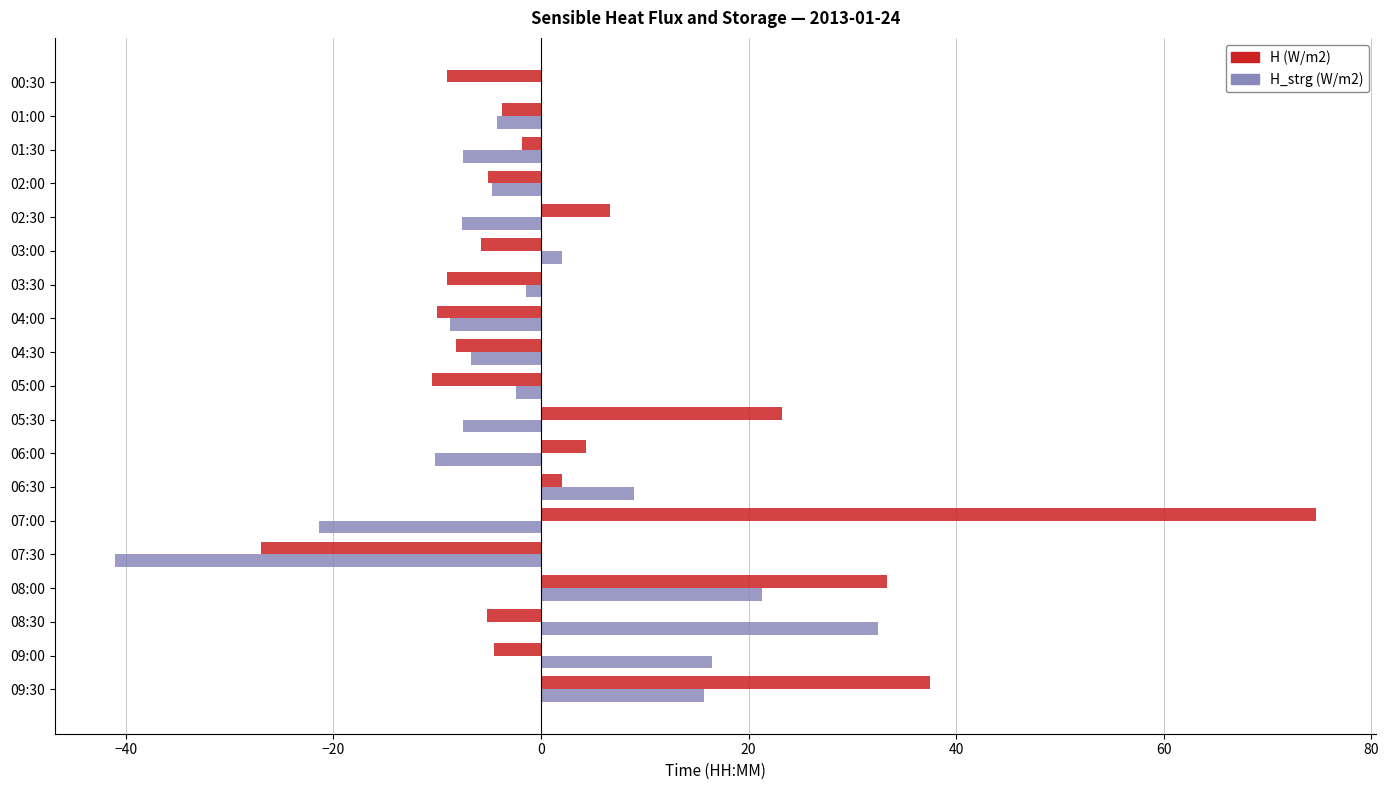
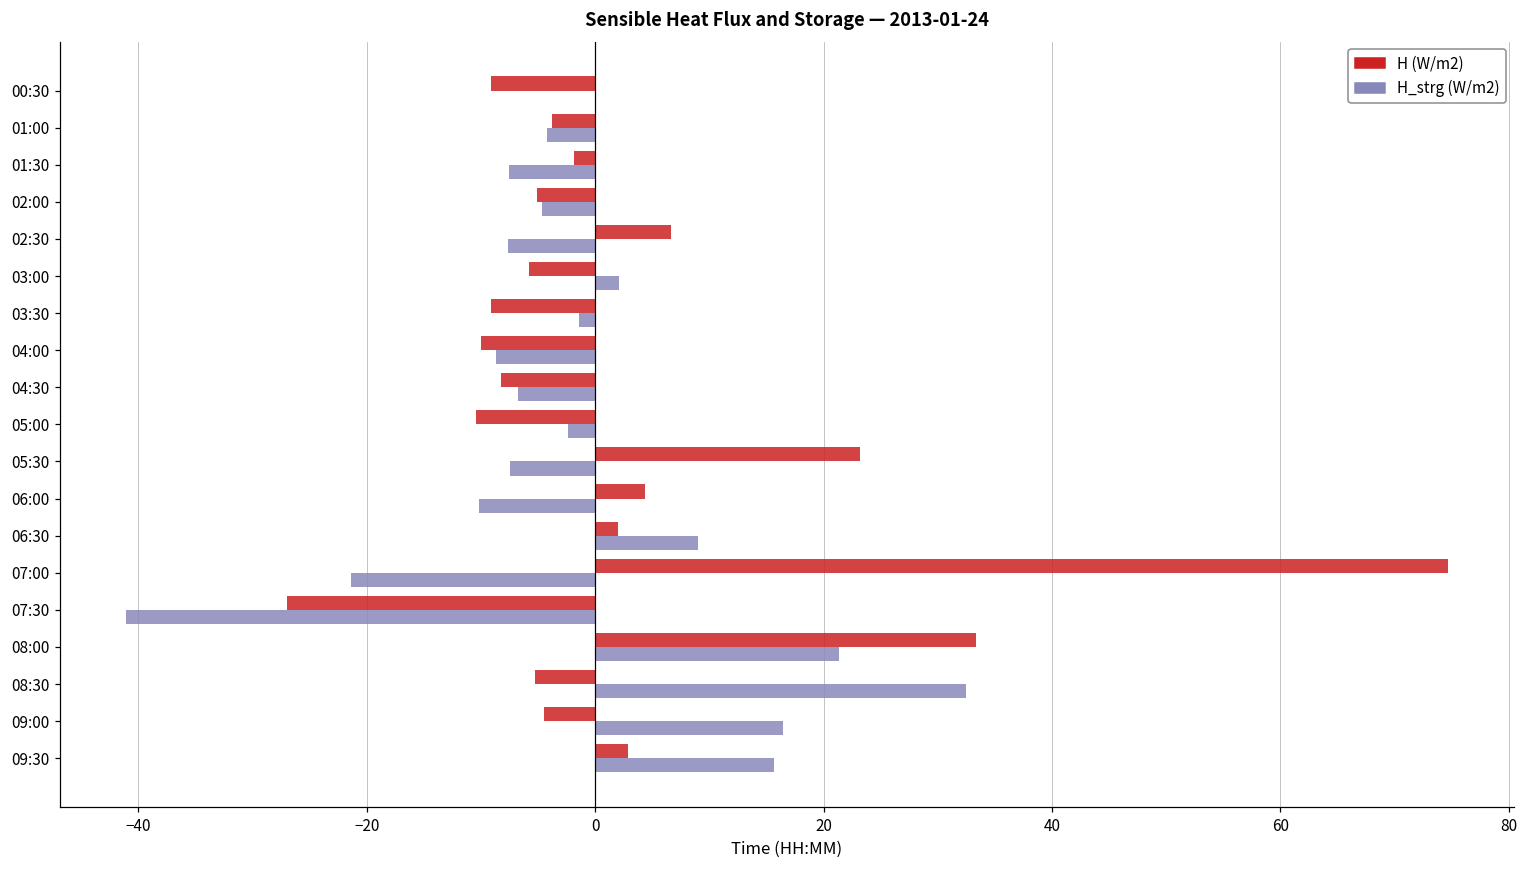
H (W/m2), 09:30: 37.4 -> 2.9
